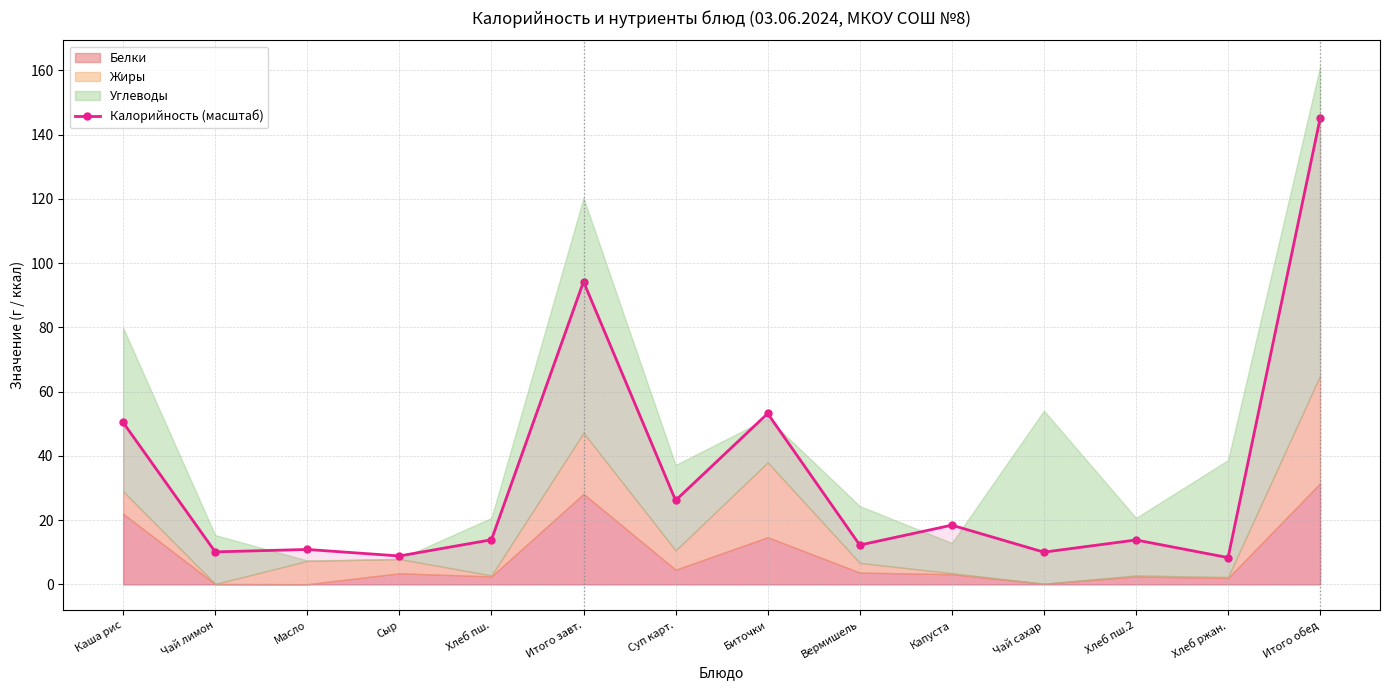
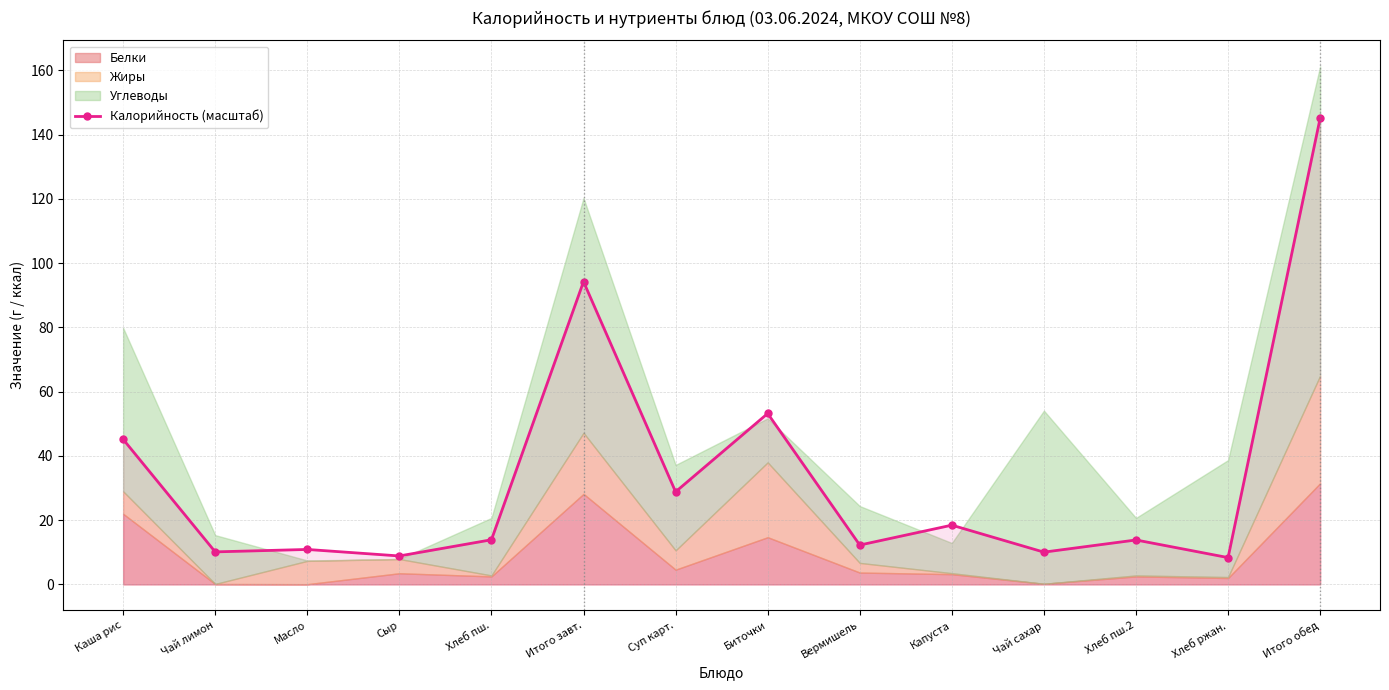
Калорийность (масштаб), Каша рис: 50 -> 45
Калорийность (масштаб), Суп карт.: 26 -> 29
